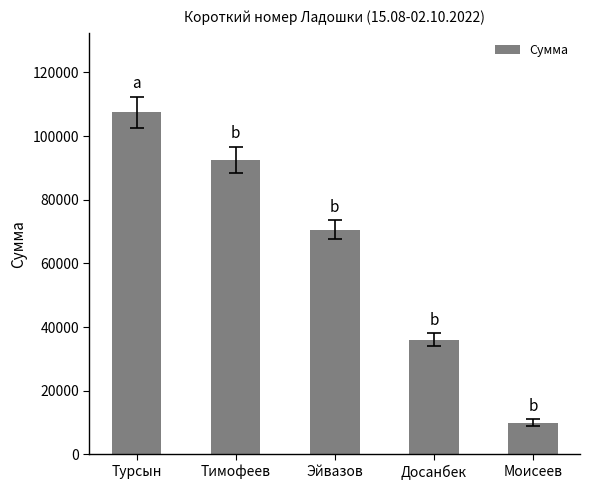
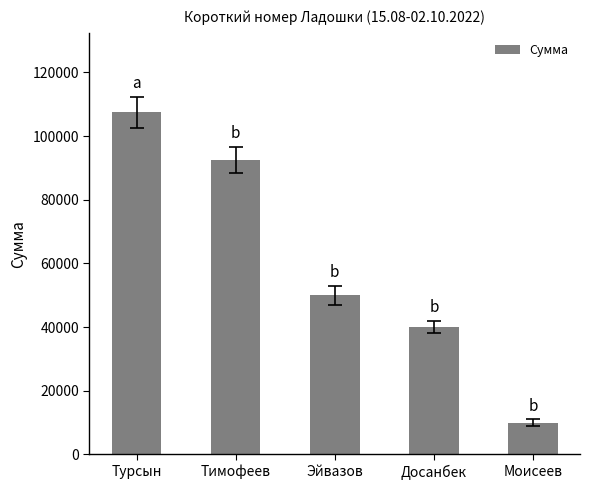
Сумма, Эйвазов: 71000 -> 50000
Сумма, Досанбек: 36000 -> 40000
